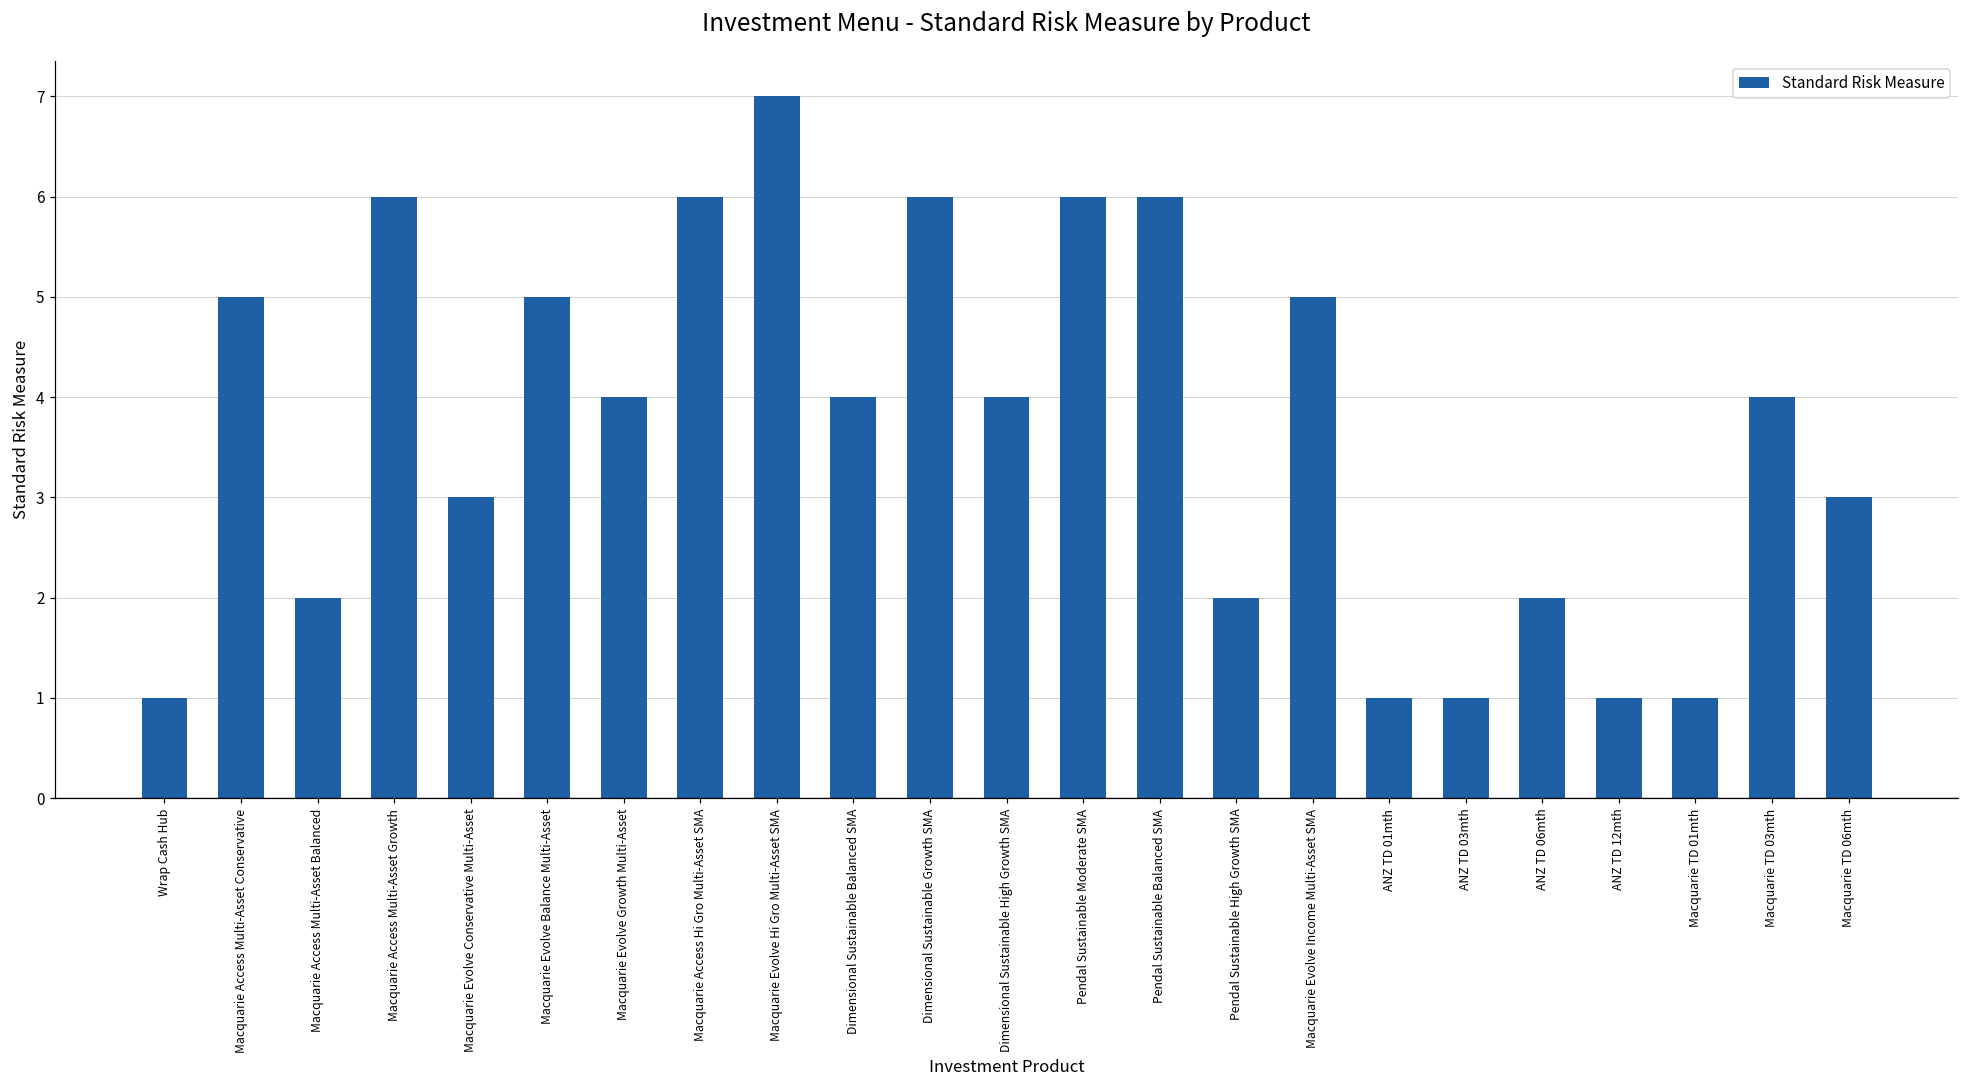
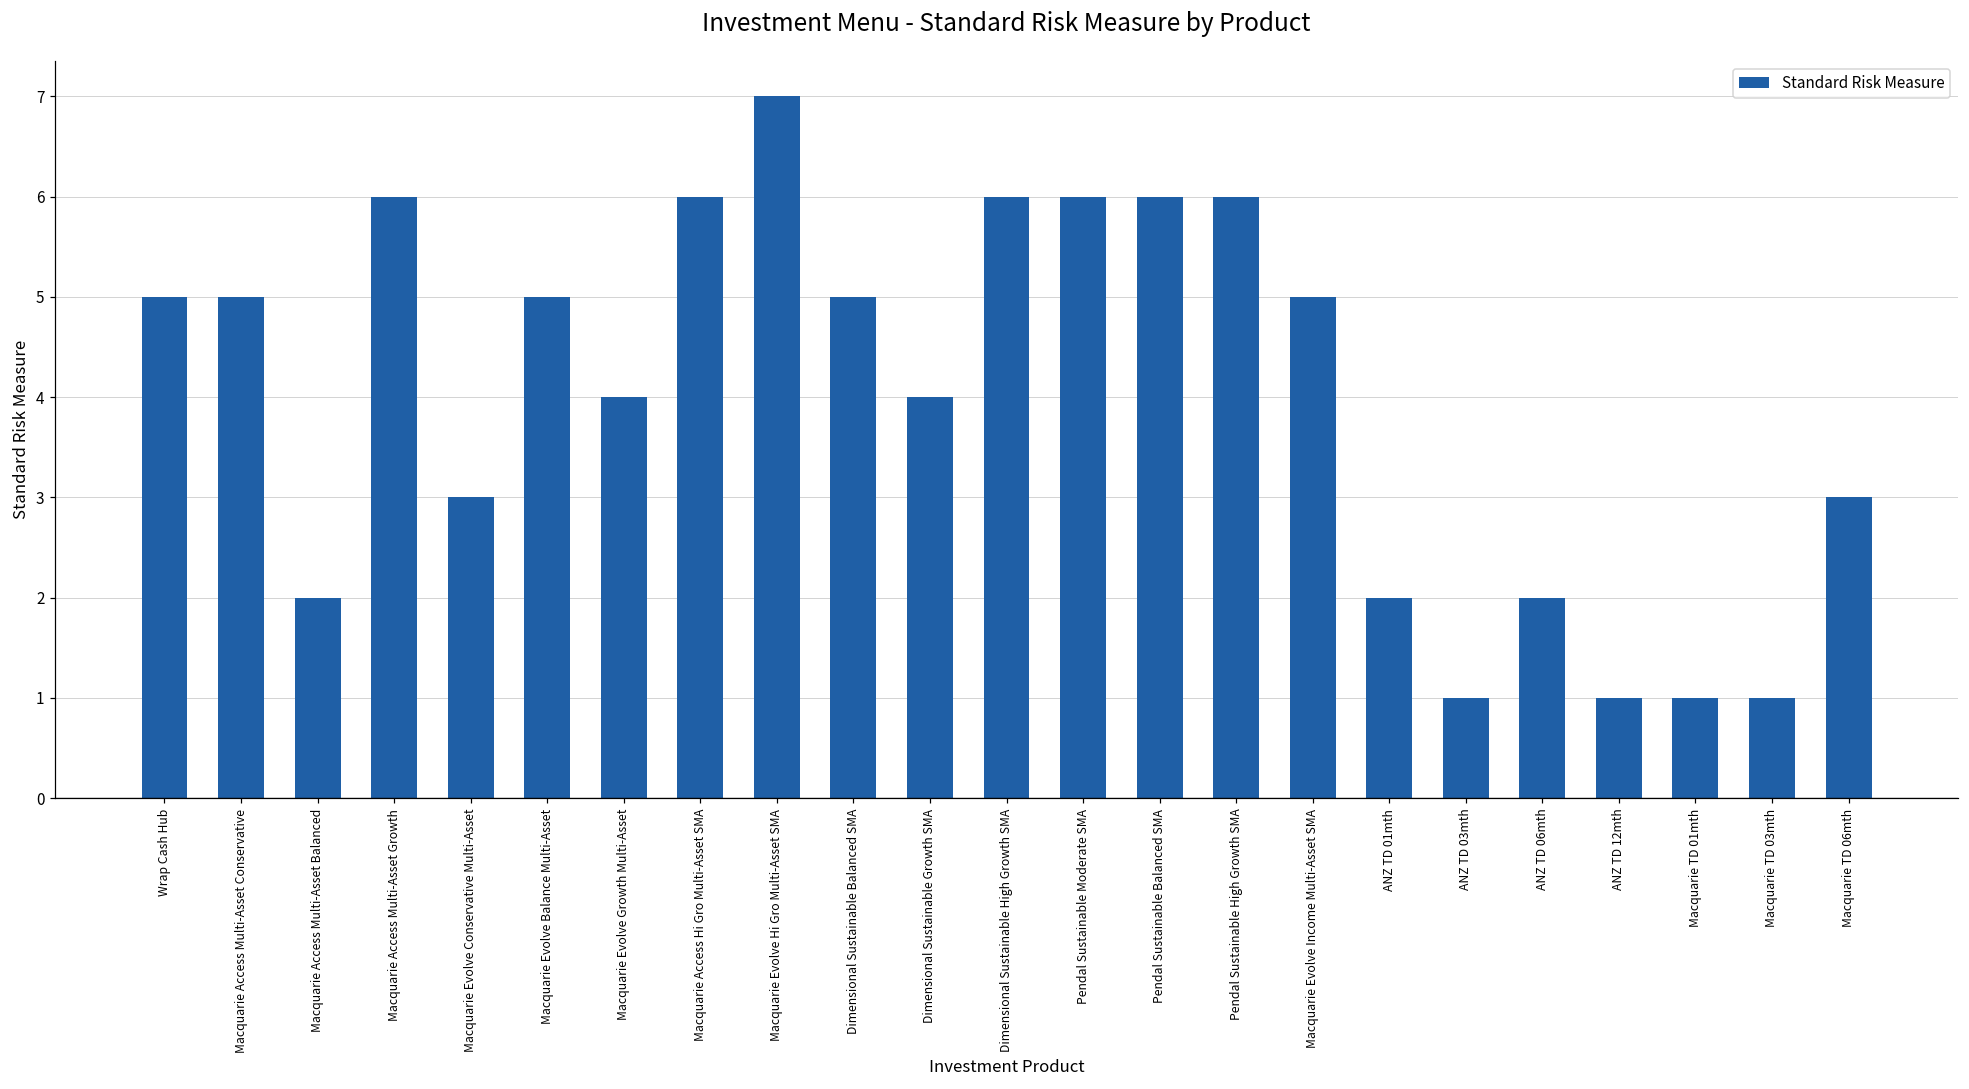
Wrap Cash Hub: 1 -> 5
Dimensional Sustainable Balanced SMA: 4 -> 5
Dimensional Sustainable Growth SMA: 6 -> 4
Dimensional Sustainable High Growth SMA: 4 -> 6
Pendal Sustainable High Growth SMA: 2 -> 6
ANZ TD 01mth: 1 -> 2
Macquarie TD 03mth: 4 -> 1
